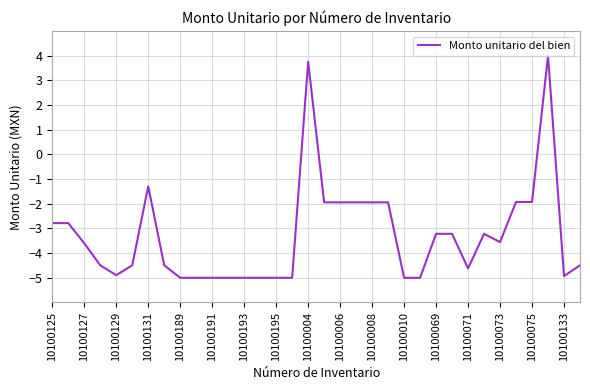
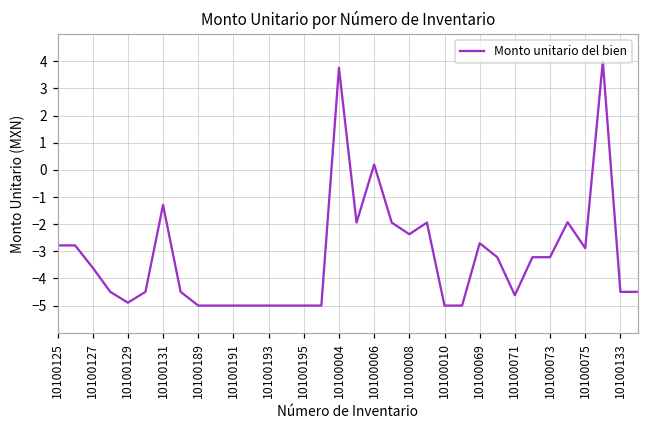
10100006: -1.9 -> 0.2
10100008: -1.9 -> -2.4
10100069: -3.2 -> -2.7
10100073: -3.6 -> -3.2
10100075: -1.9 -> -2.9
10100133: -4.9 -> -4.5
